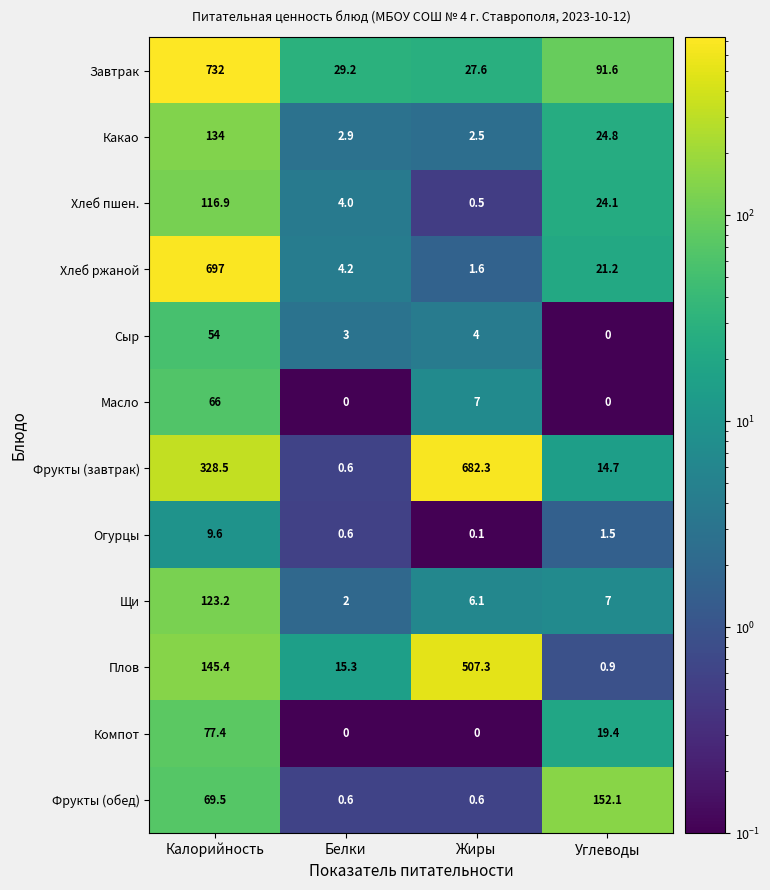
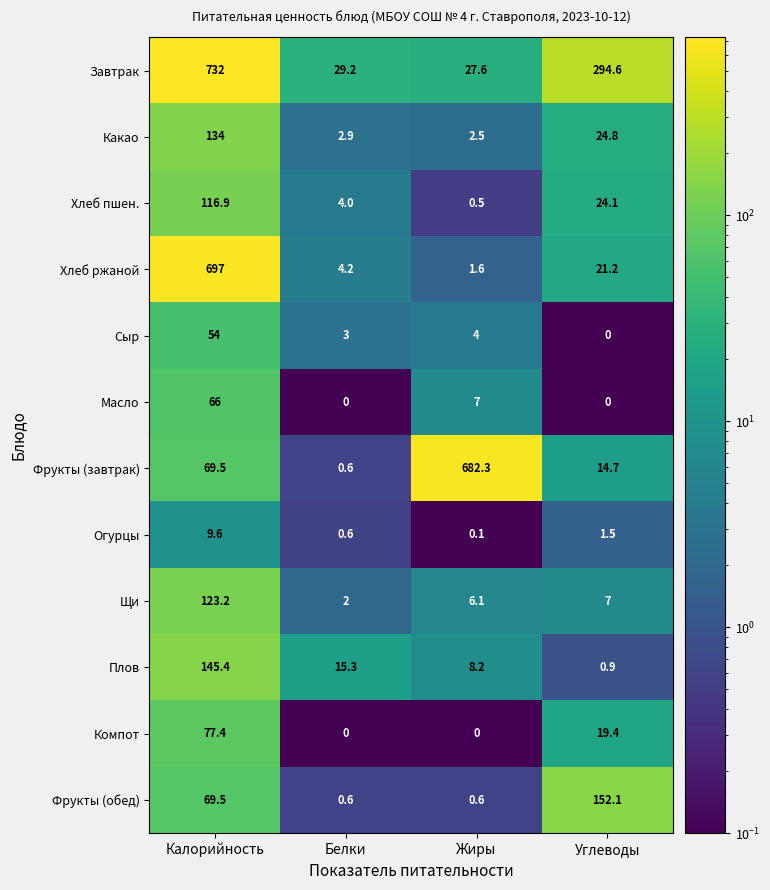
Завтрак, Углеводы: 91.6 -> 294.6
Фрукты (завтрак), Калорийность: 328.5 -> 69.5
Плов, Жиры: 507.3 -> 8.2
